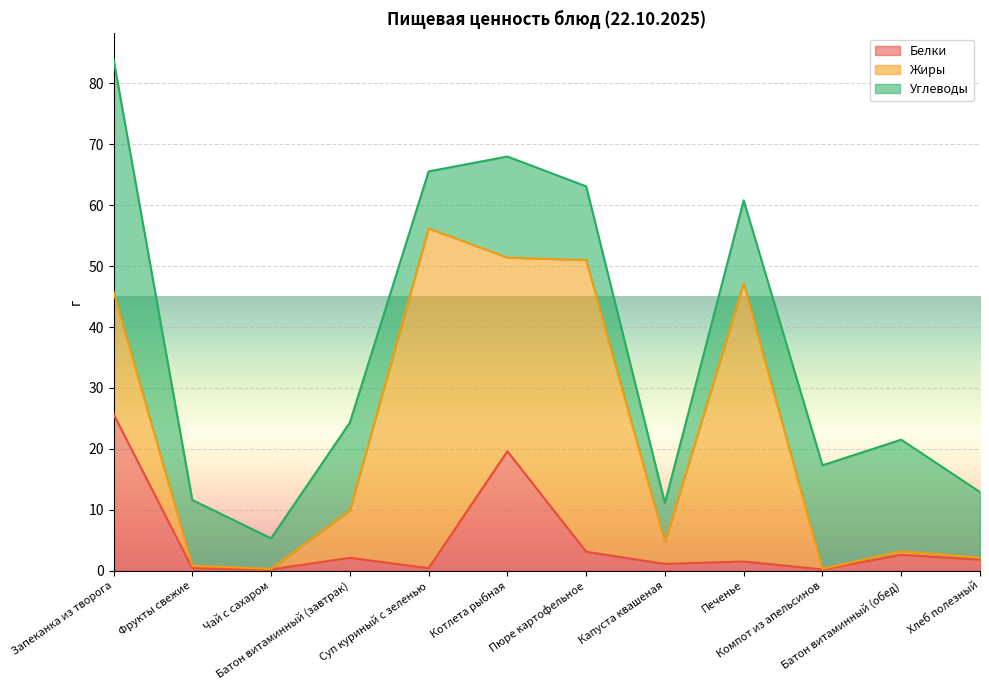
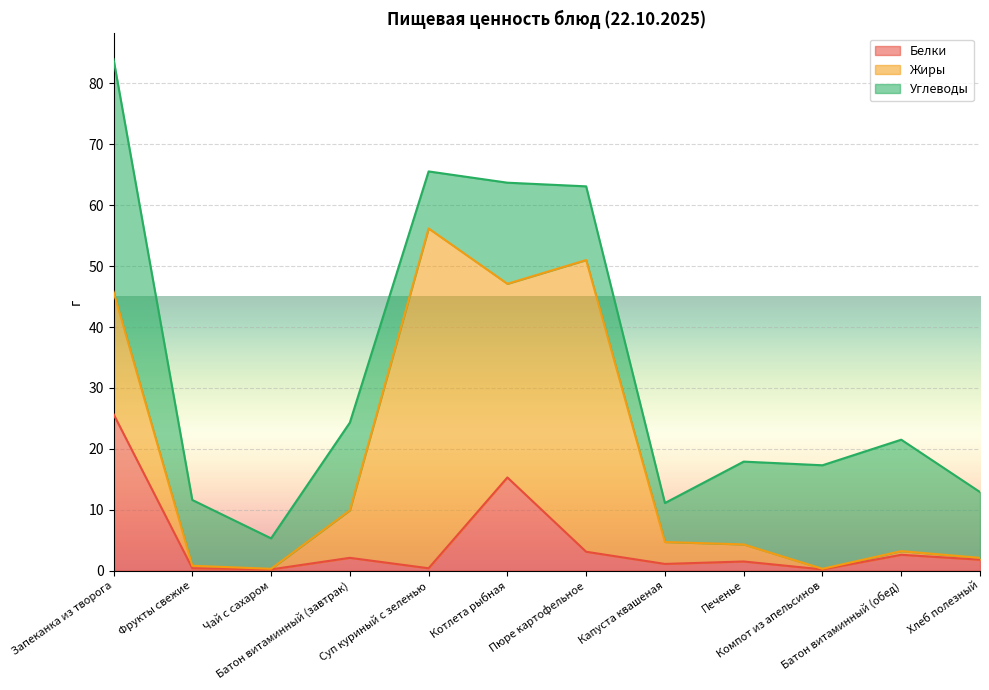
Белки, Котлета рыбная: 20 -> 15
Жиры, Печенье: 46 -> 3
